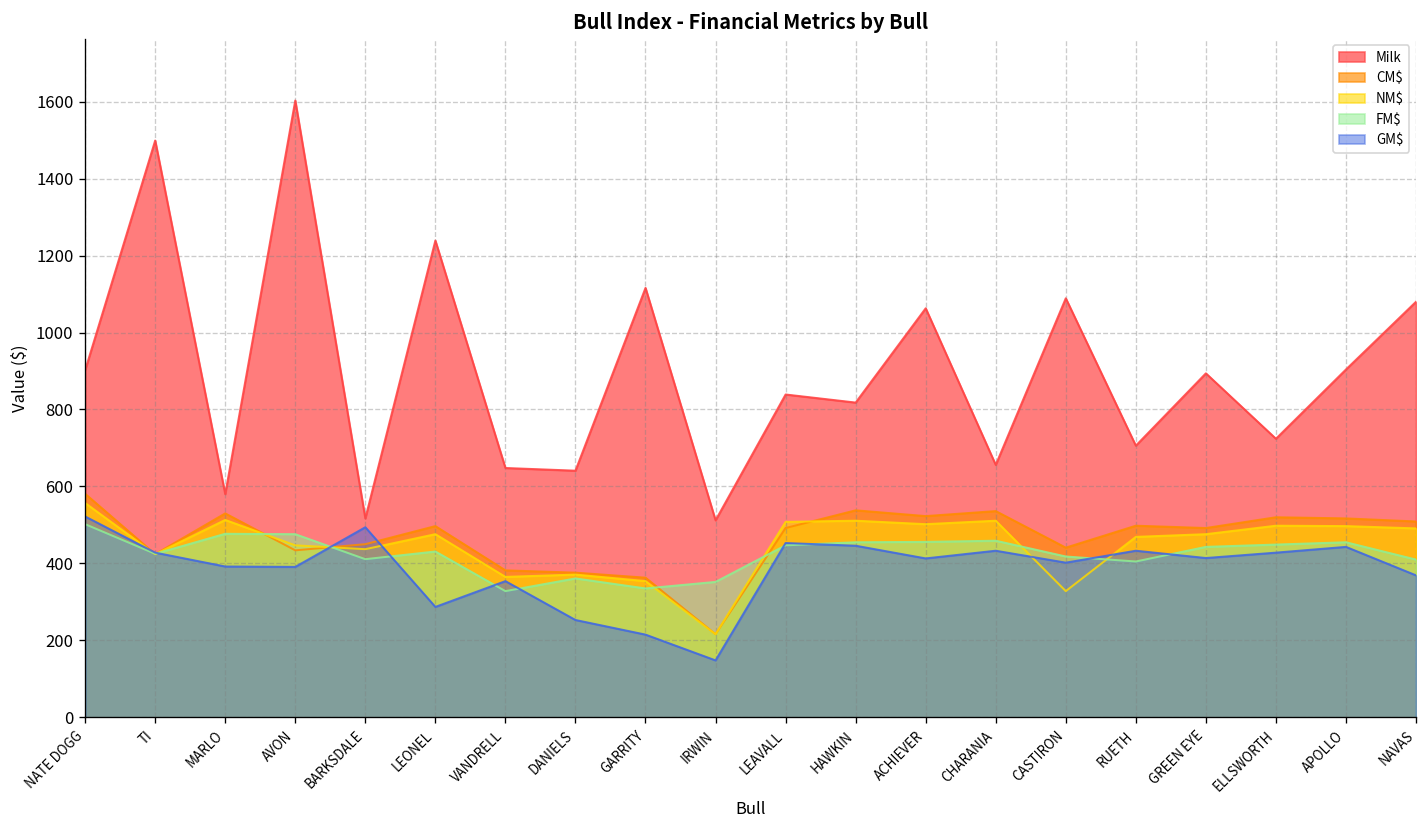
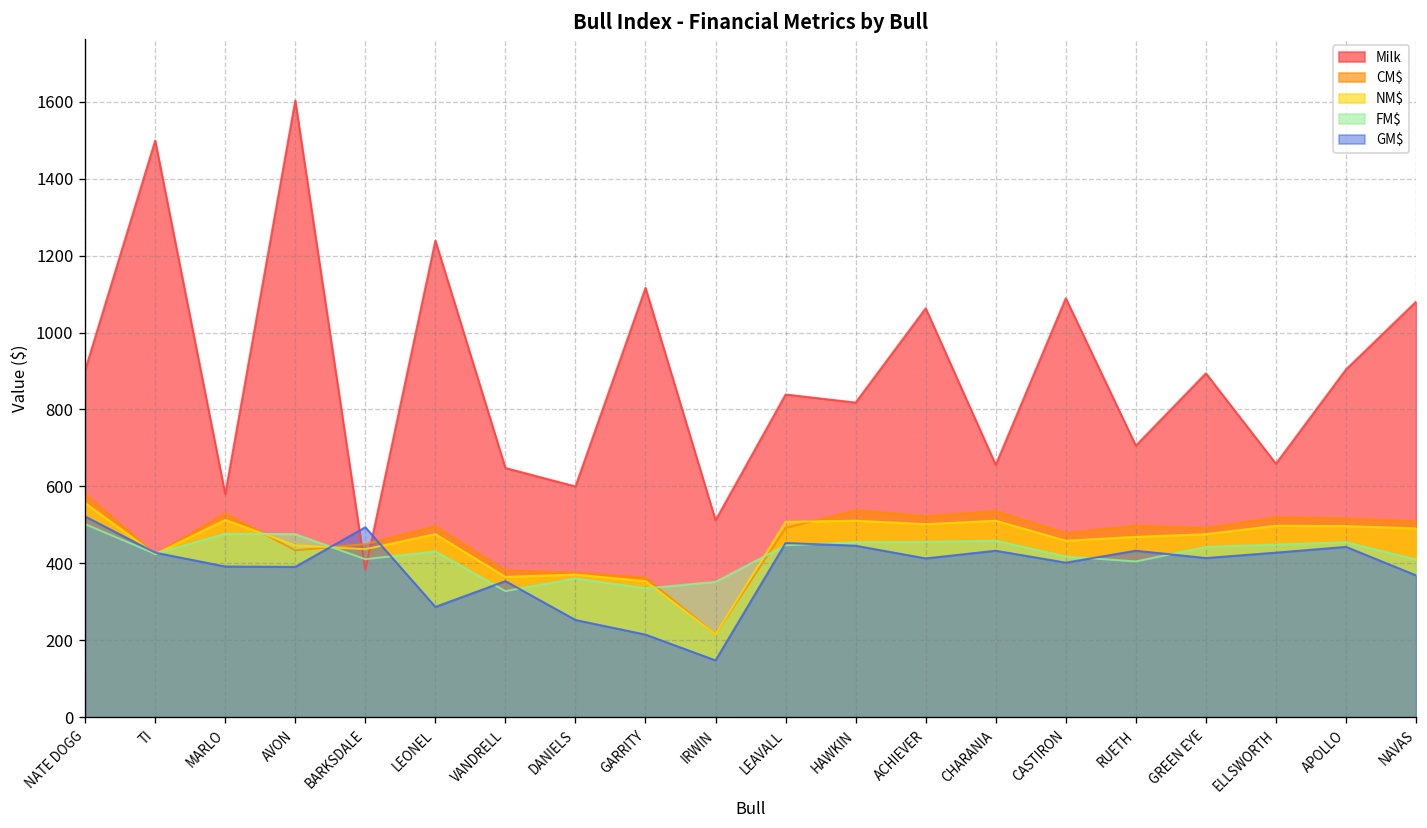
Milk, BARKSDALE: 520 -> 380
Milk, DANIELS: 640 -> 600
CM$, CASTIRON: 440 -> 480
NM$, CASTIRON: 330 -> 460
Milk, ELLSWORTH: 720 -> 660
